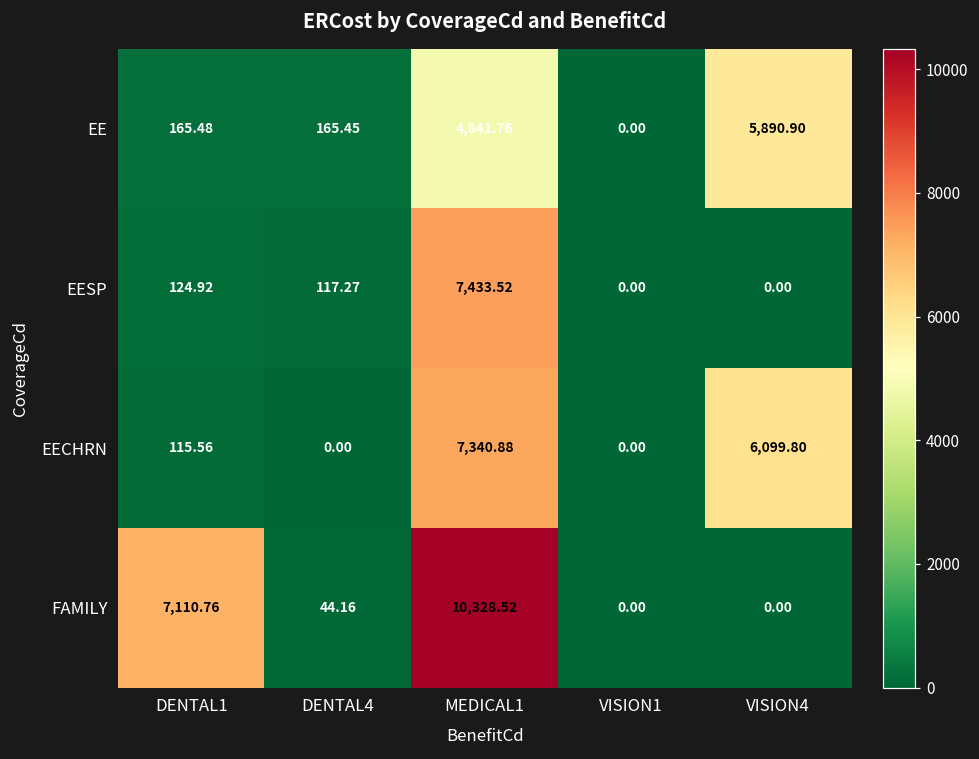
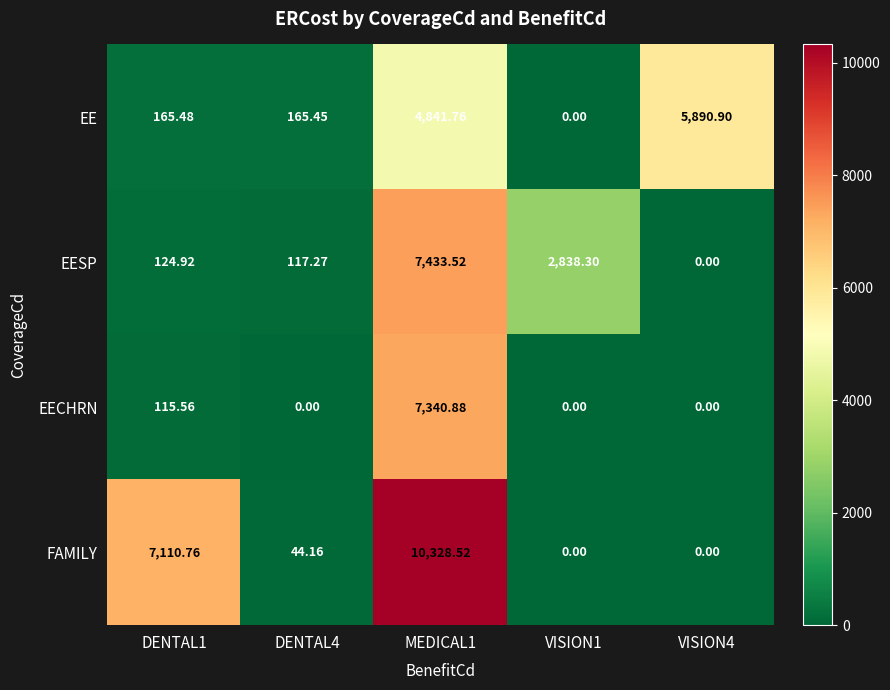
EESP, VISION1: 0.00 -> 2,838.30
EECHRN, VISION4: 6,099.80 -> 0.00
